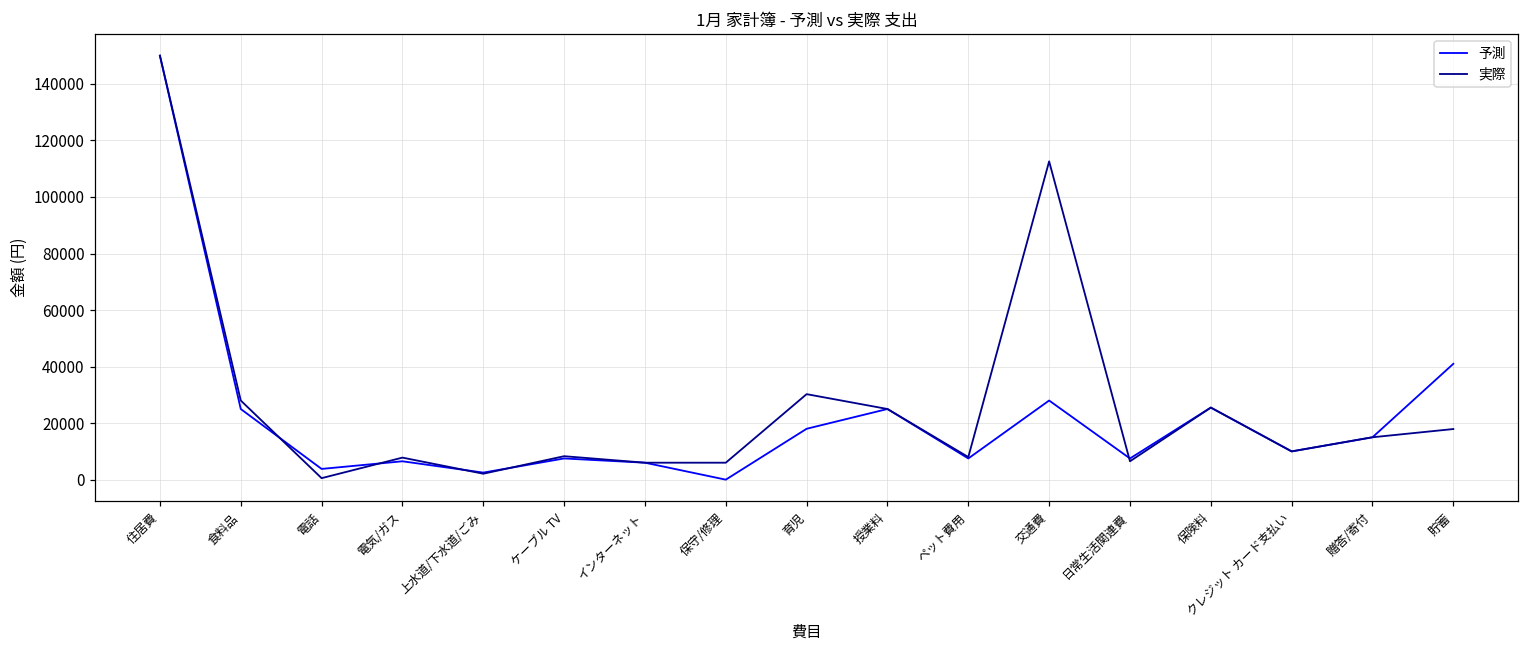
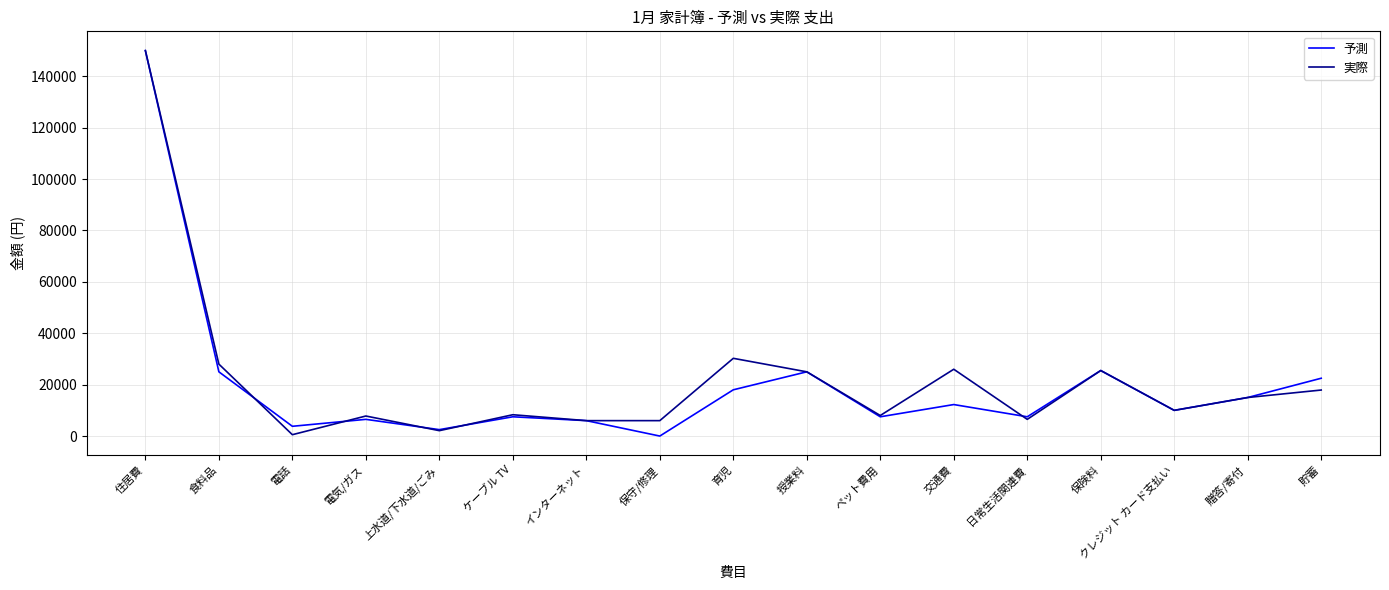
予測, 交通費: 28000 -> 12000
実際, 交通費: 113000 -> 26000
予測, 貯蓄: 41000 -> 23000
